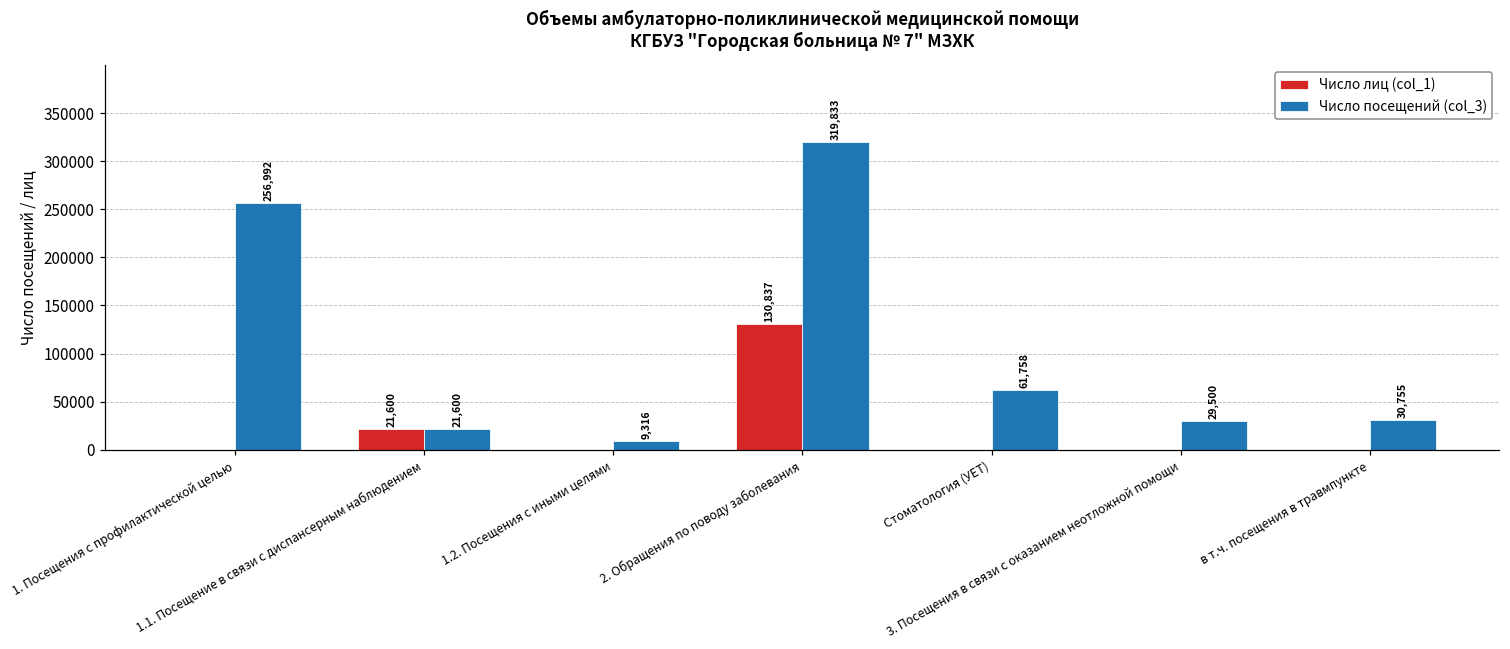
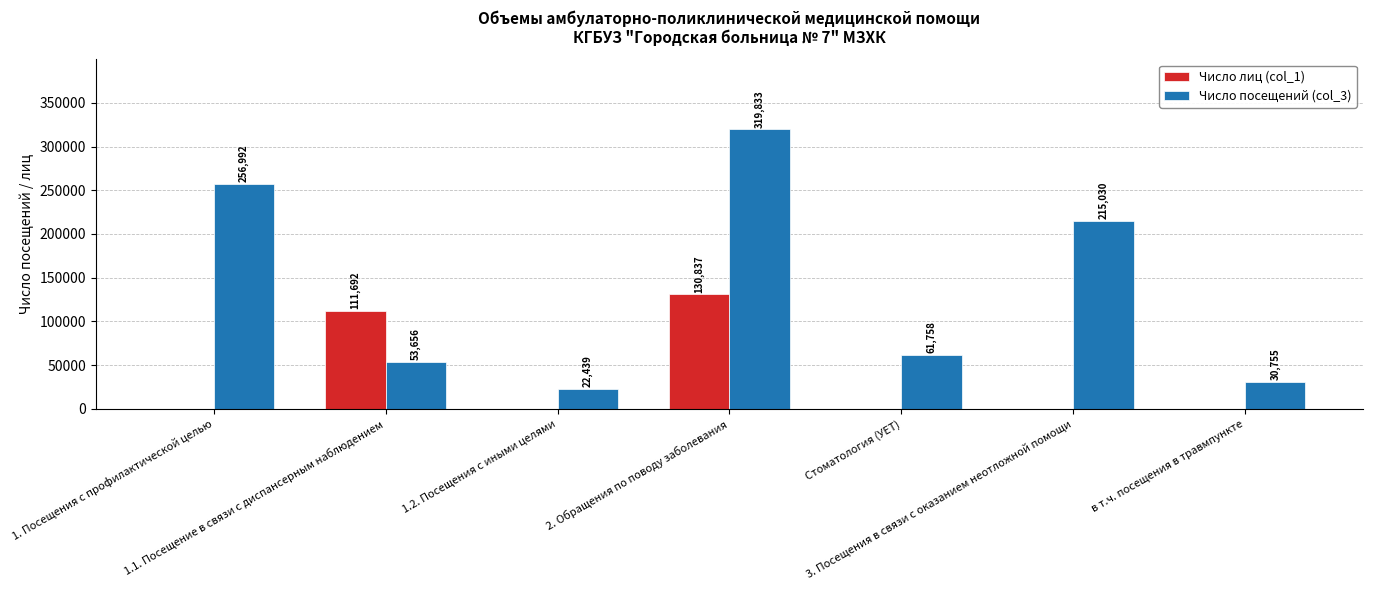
Число лиц (col_1), 1.1. Посещение в связи с диспансерным наблюдением: 21,600 -> 111,692
Число посещений (col_3), 1.1. Посещение в связи с диспансерным наблюдением: 21,600 -> 53,656
Число посещений (col_3), 1.2. Посещения с иными целями: 9,316 -> 22,439
Число посещений (col_3), 3. Посещения в связи с оказанием неотложной помощи: 29,500 -> 215,030
